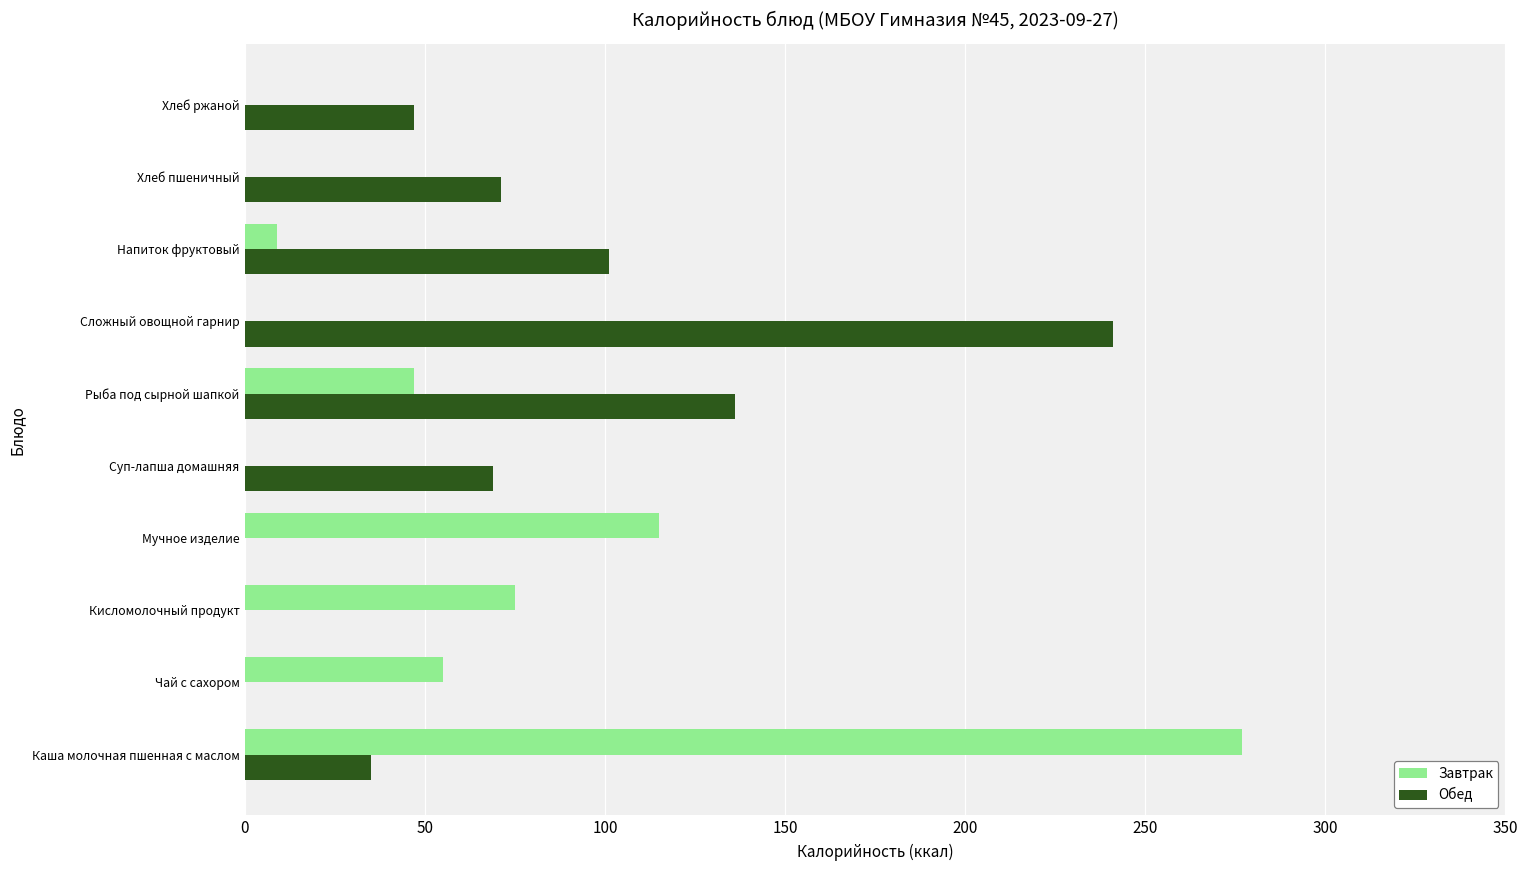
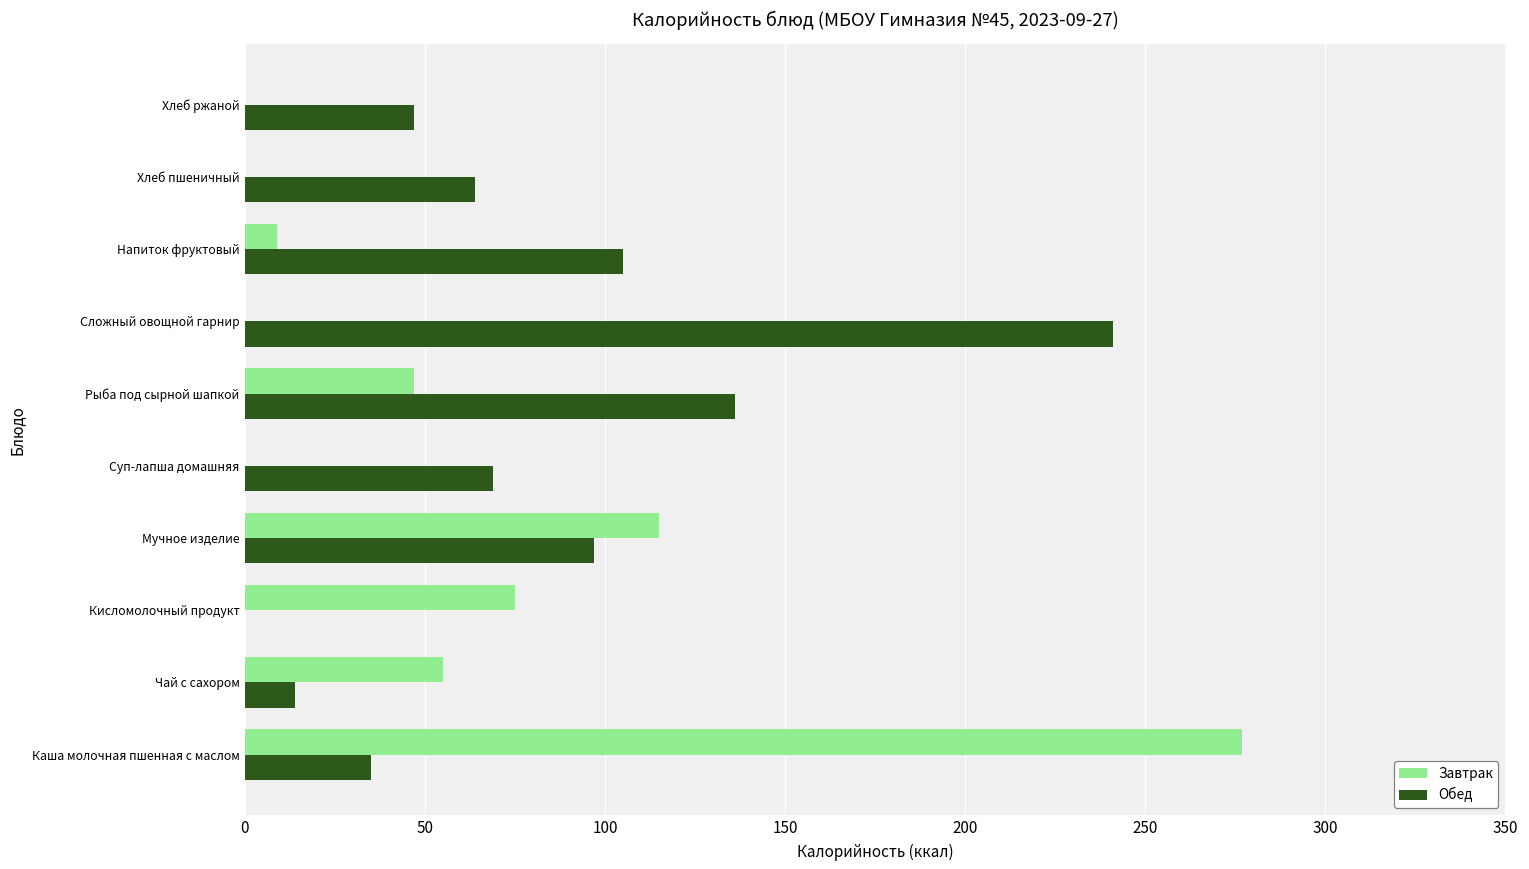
Обед, Хлеб пшеничный: 71 -> 64
Обед, Напиток фруктовый: 101 -> 105
Обед, Мучное изделие: 0 -> 97
Обед, Чай с сахором: 0 -> 14
